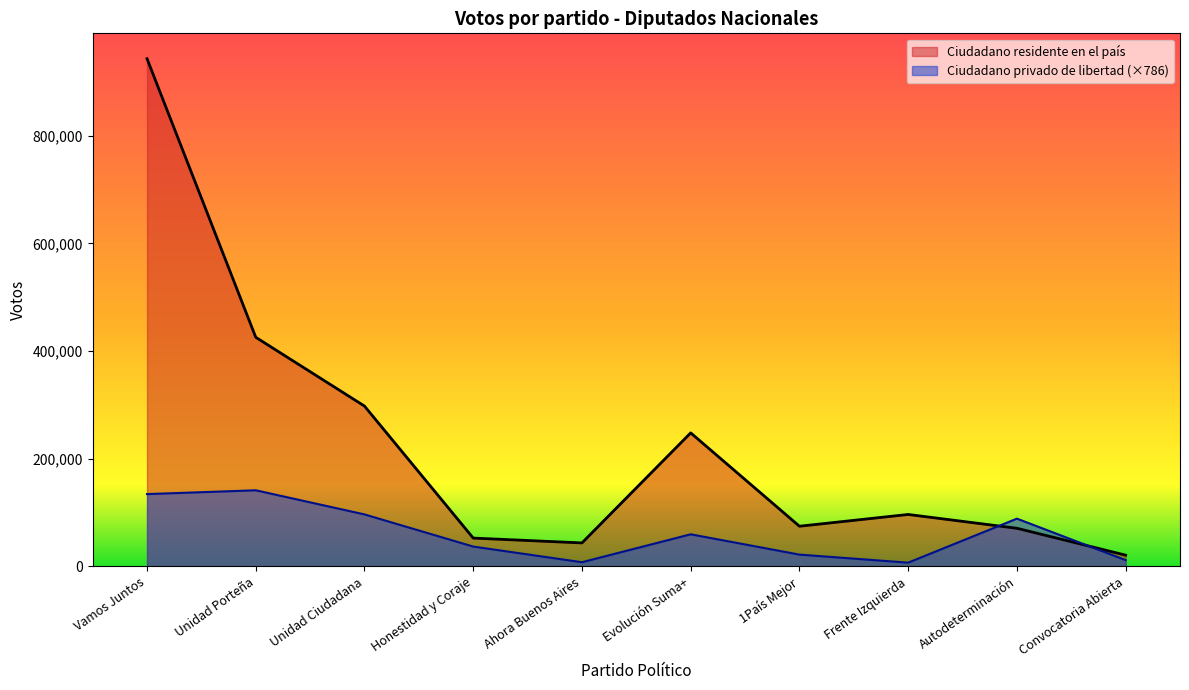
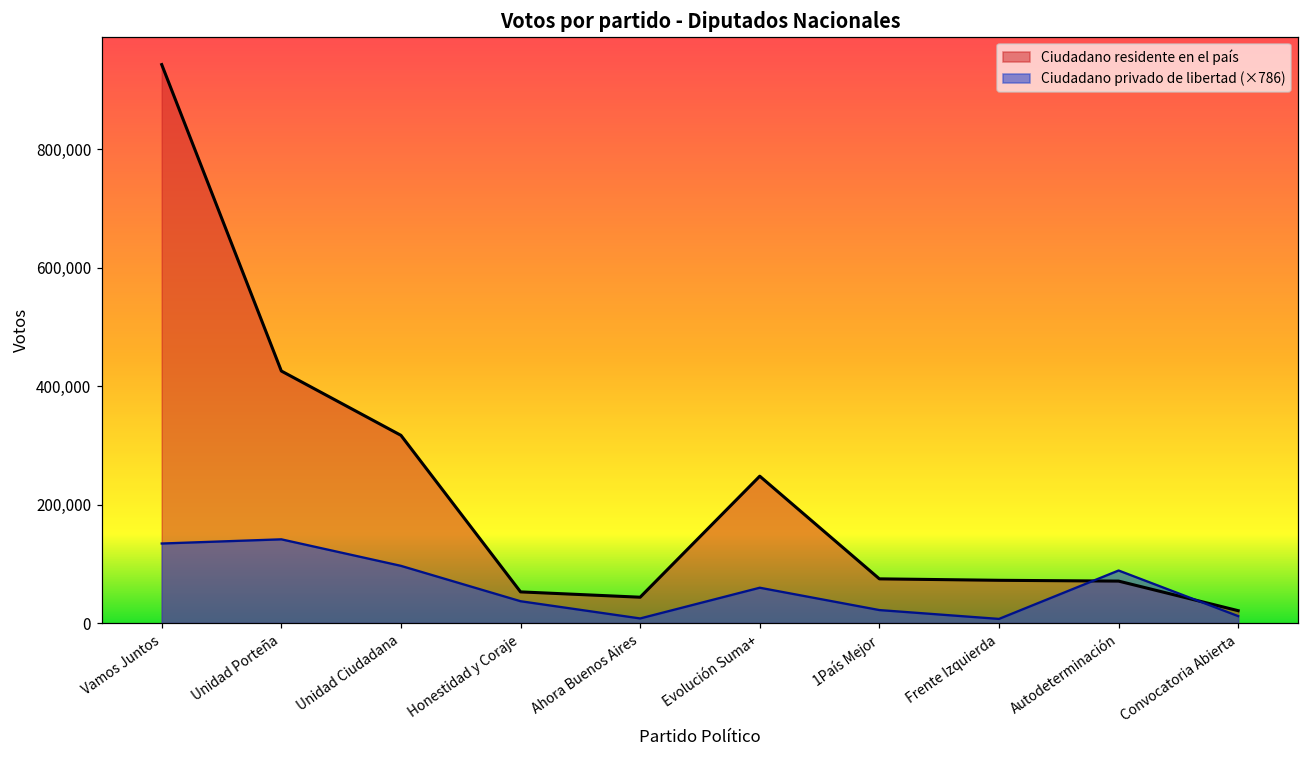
Ciudadano residente en el país, Unidad Ciudadana: 300,000 -> 320,000
Ciudadano residente en el país, Frente Izquierda: 100,000 -> 70,000
